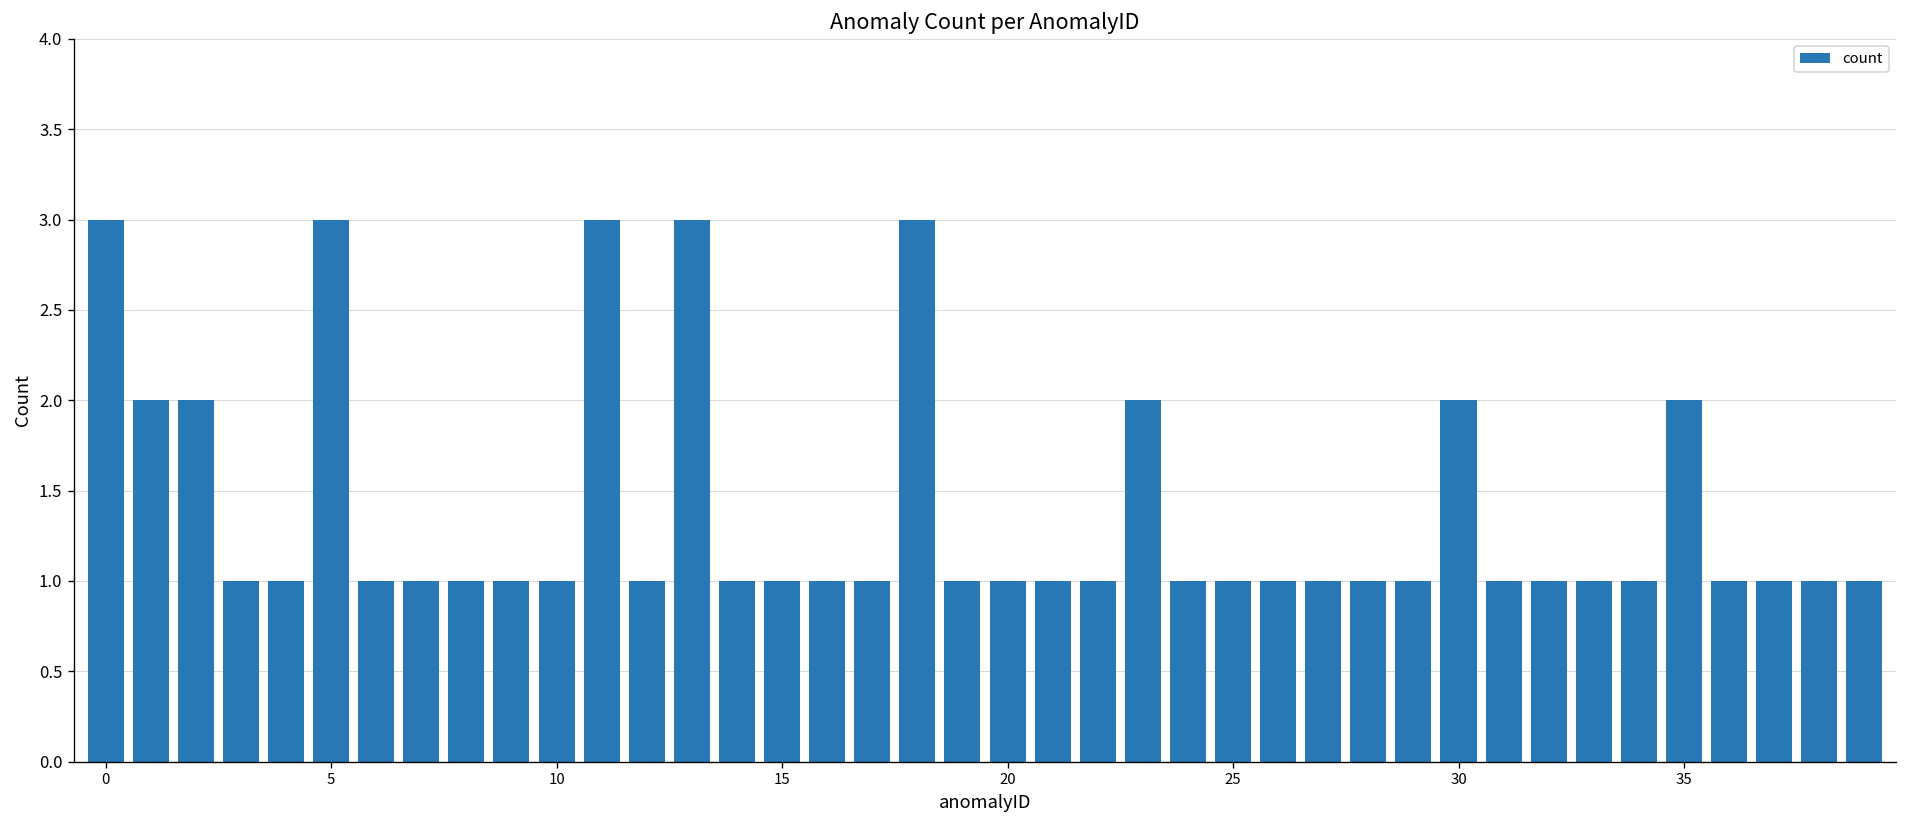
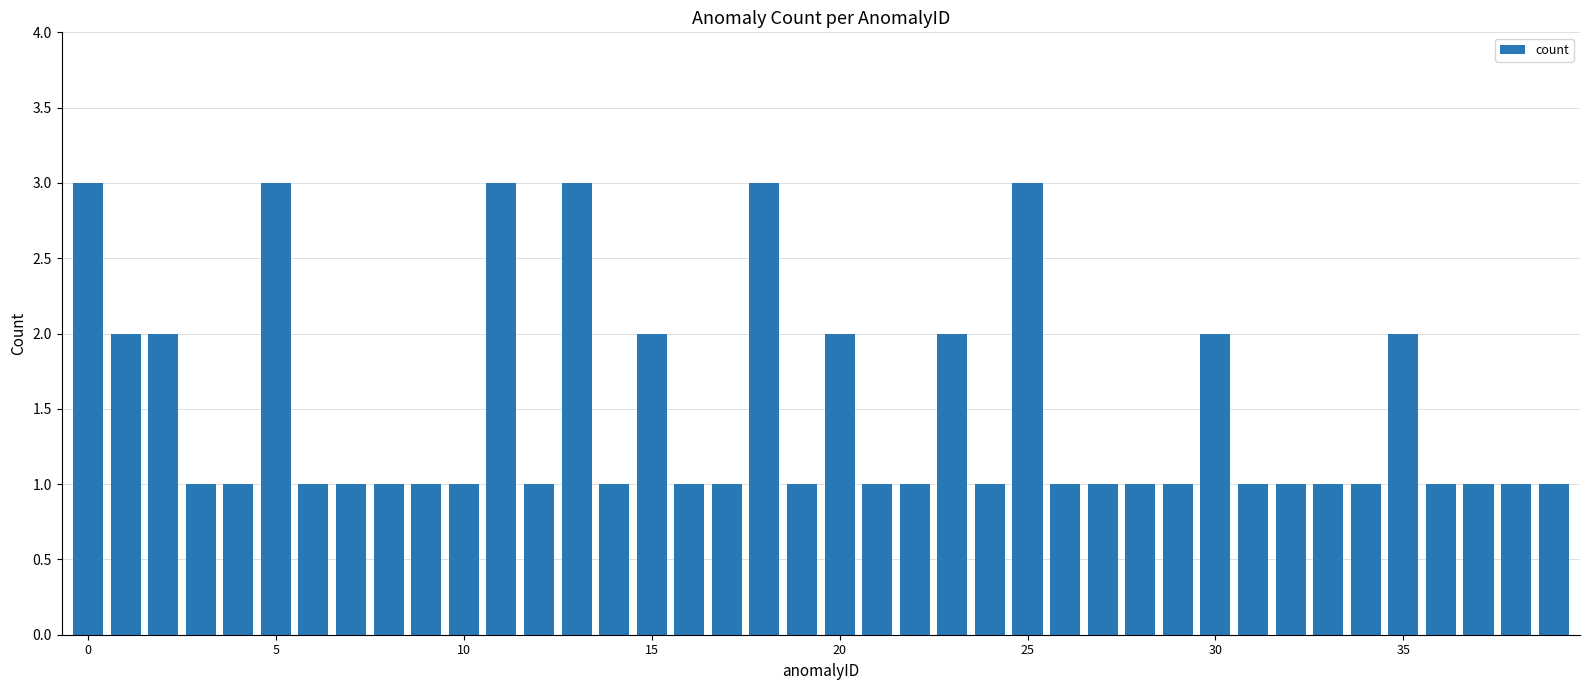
15: 1 -> 2
20: 1 -> 2
25: 1 -> 3
